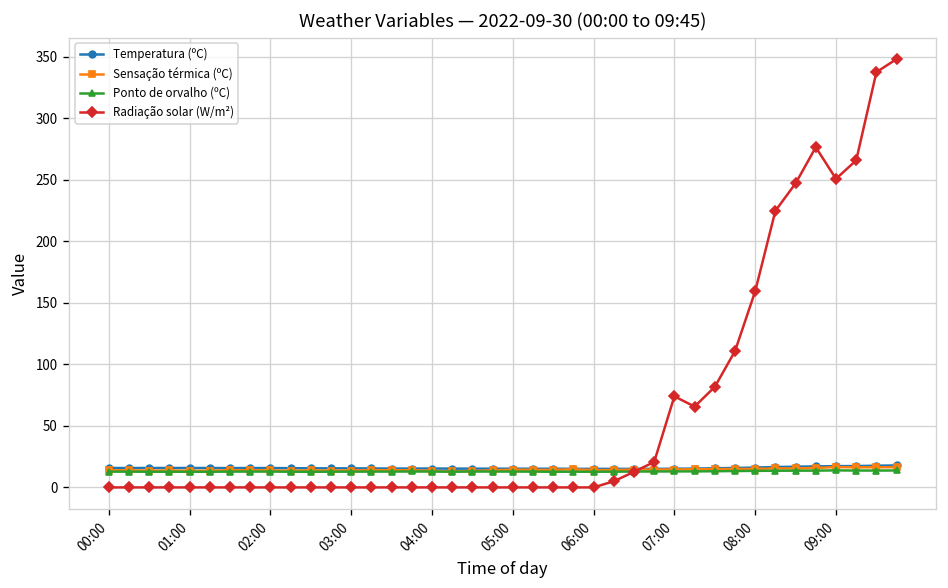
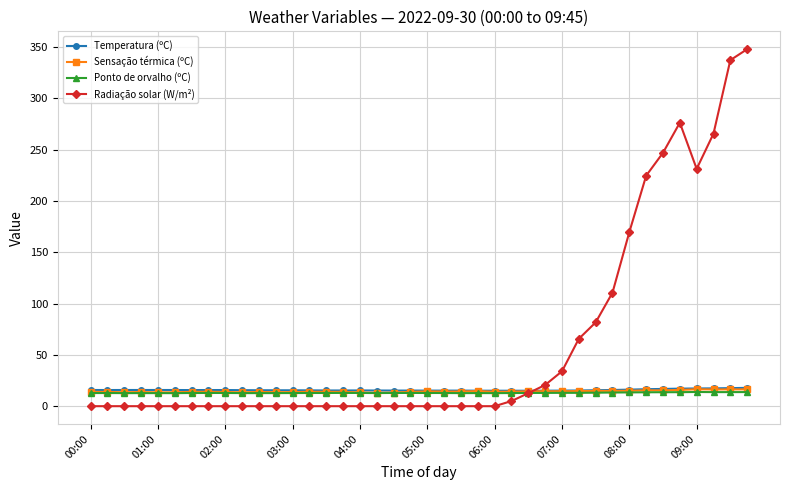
Radiação solar (W/m²), 07:00: 74 -> 34
Radiação solar (W/m²), 08:00: 159 -> 170
Radiação solar (W/m²), 09:00: 251 -> 231
